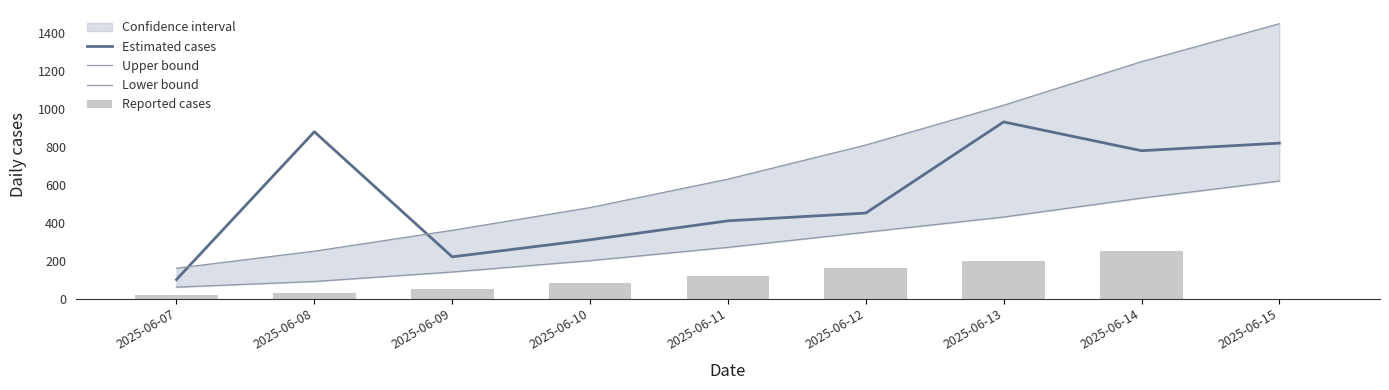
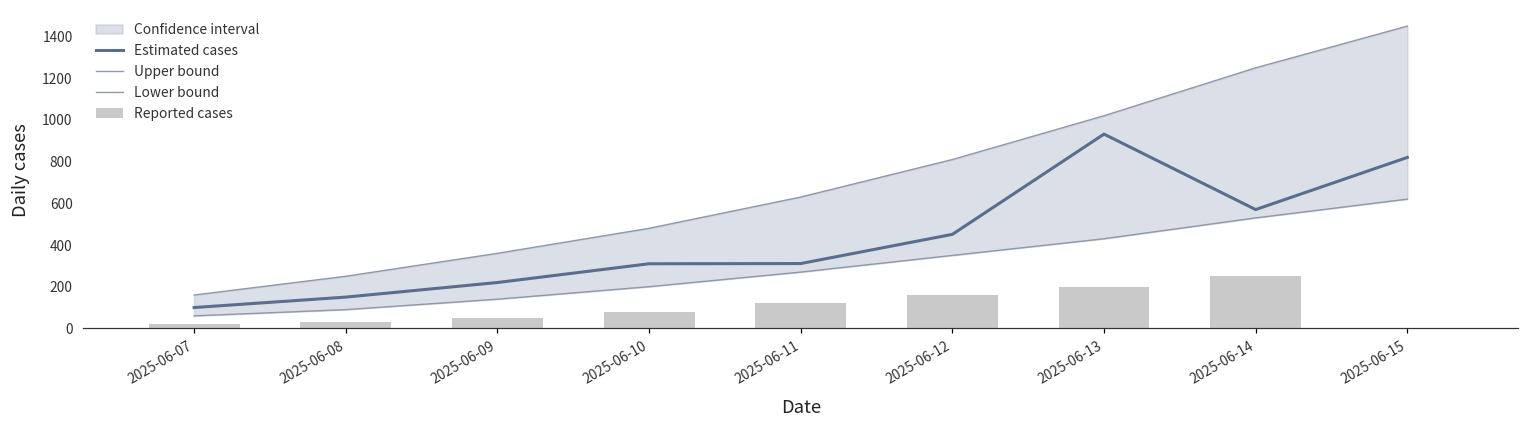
Estimated cases, 2025-06-08: 880 -> 150
Estimated cases, 2025-06-11: 410 -> 310
Estimated cases, 2025-06-14: 780 -> 570
